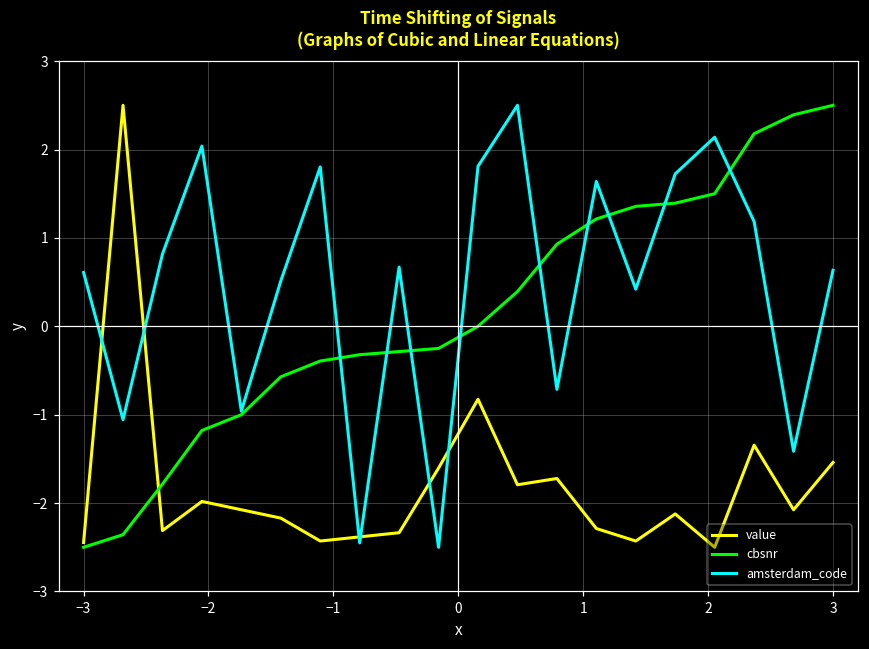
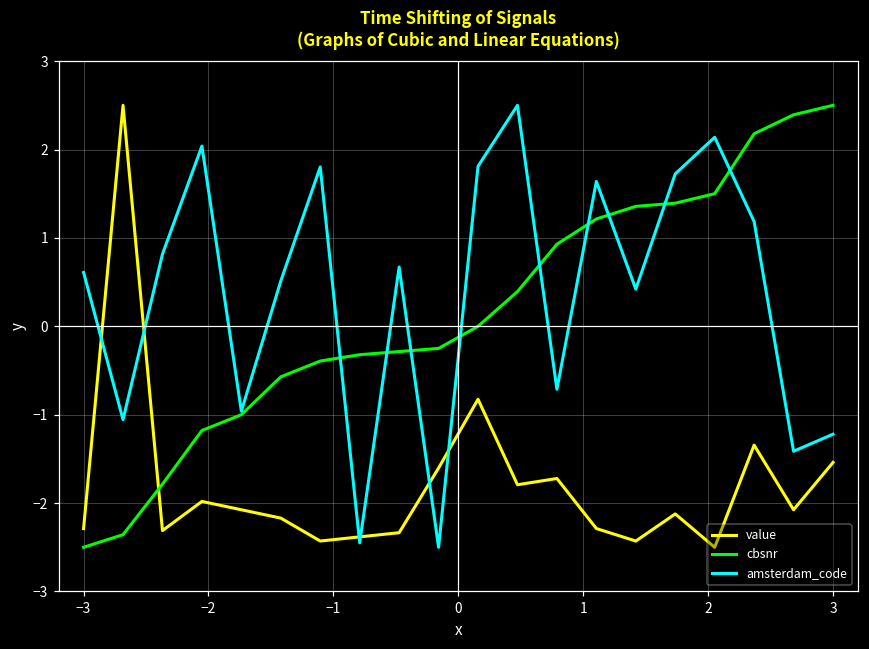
value, −3: -2.4 -> -2.3
amsterdam_code, 3: 0.6 -> -1.2
